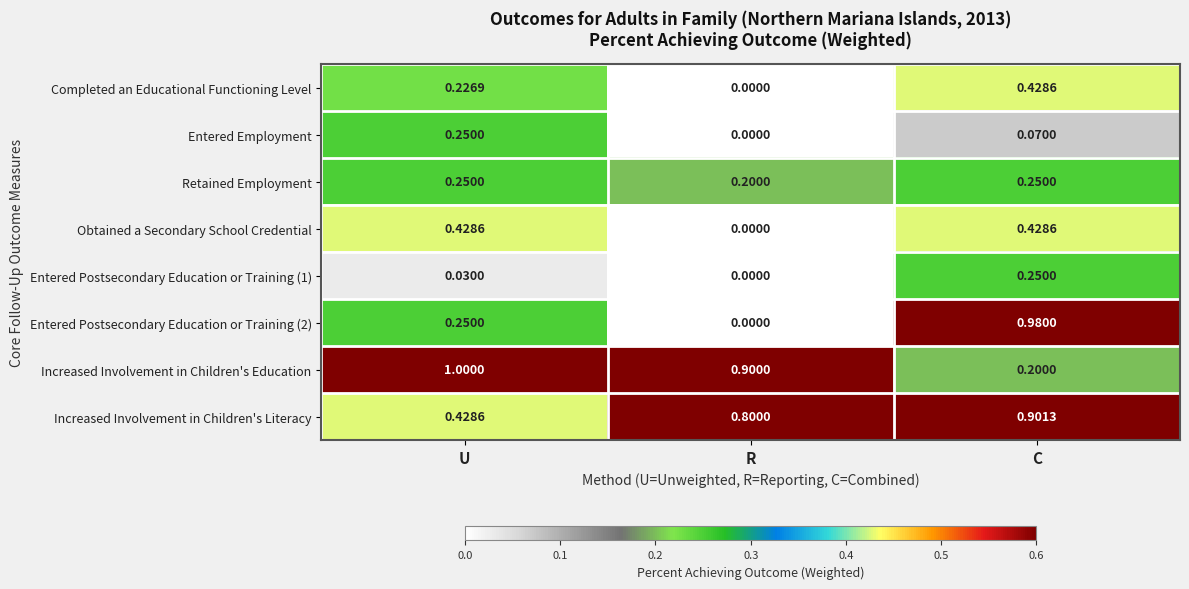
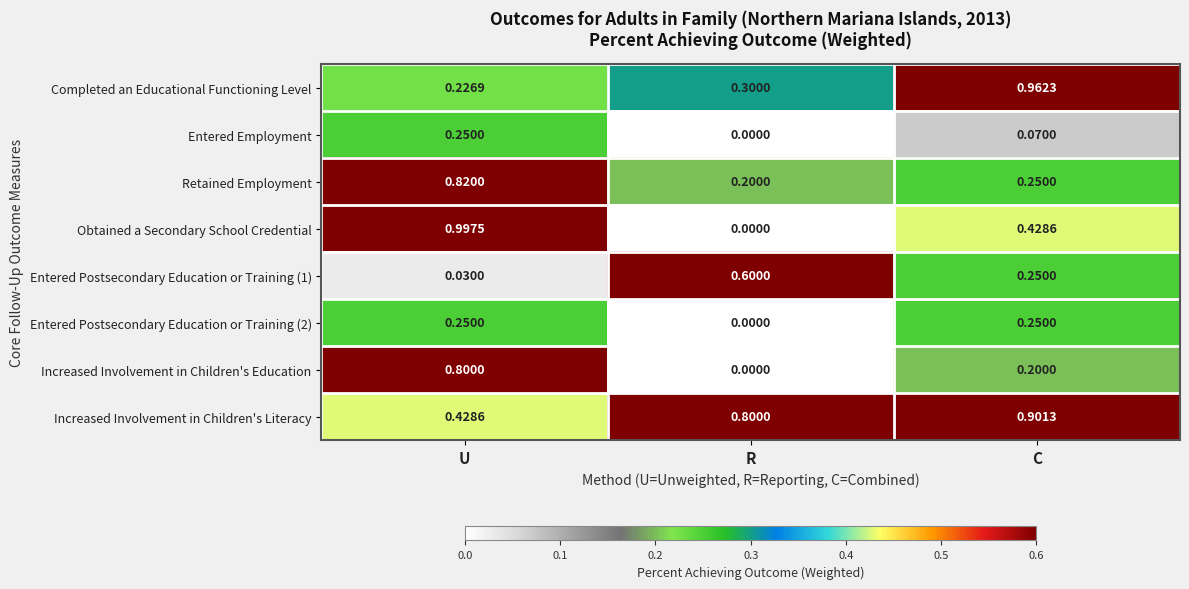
Completed an Educational Functioning Level, R: 0.0000 -> 0.3000
Completed an Educational Functioning Level, C: 0.4286 -> 0.9623
Retained Employment, U: 0.2500 -> 0.8200
Obtained a Secondary School Credential, U: 0.4286 -> 0.9975
Entered Postsecondary Education or Training (1), R: 0.0000 -> 0.6000
Entered Postsecondary Education or Training (2), C: 0.9800 -> 0.2500
Increased Involvement in Children's Education, U: 1.0000 -> 0.8000
Increased Involvement in Children's Education, R: 0.9000 -> 0.0000
